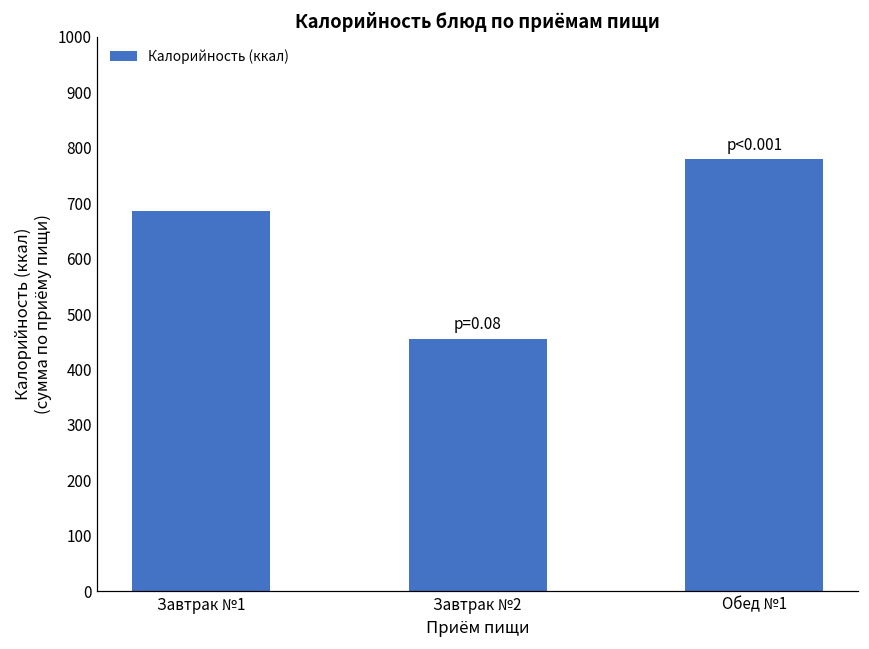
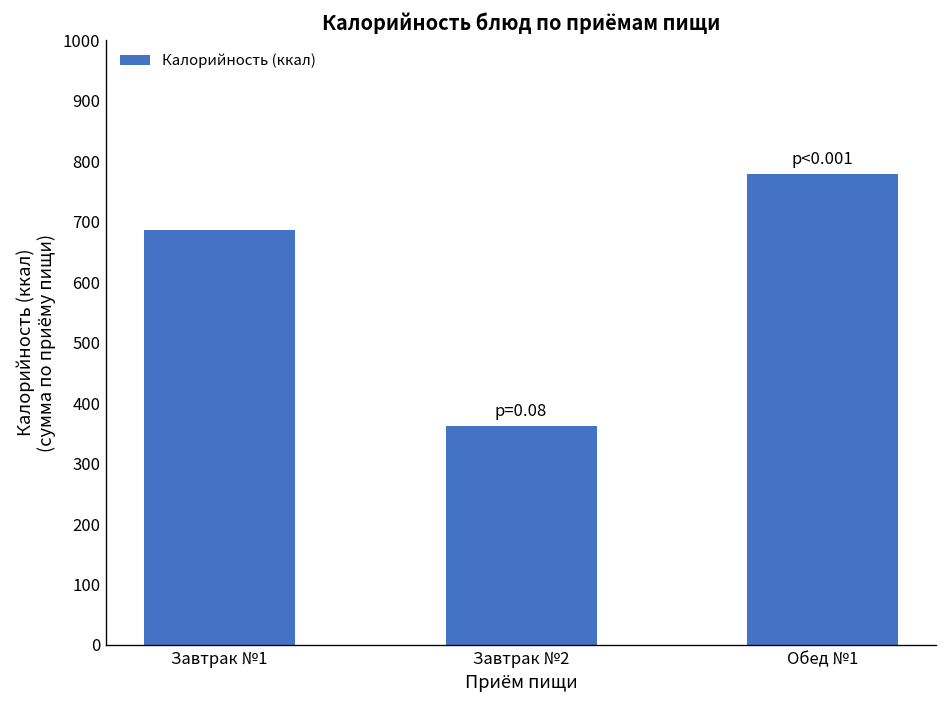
Завтрак №2: 460 -> 360
